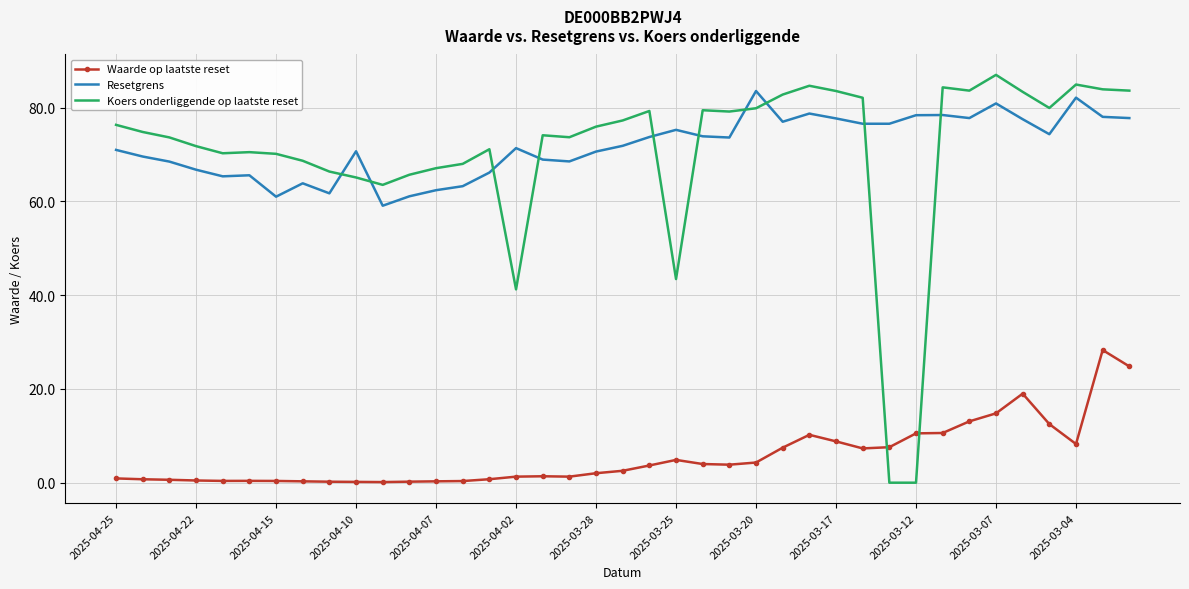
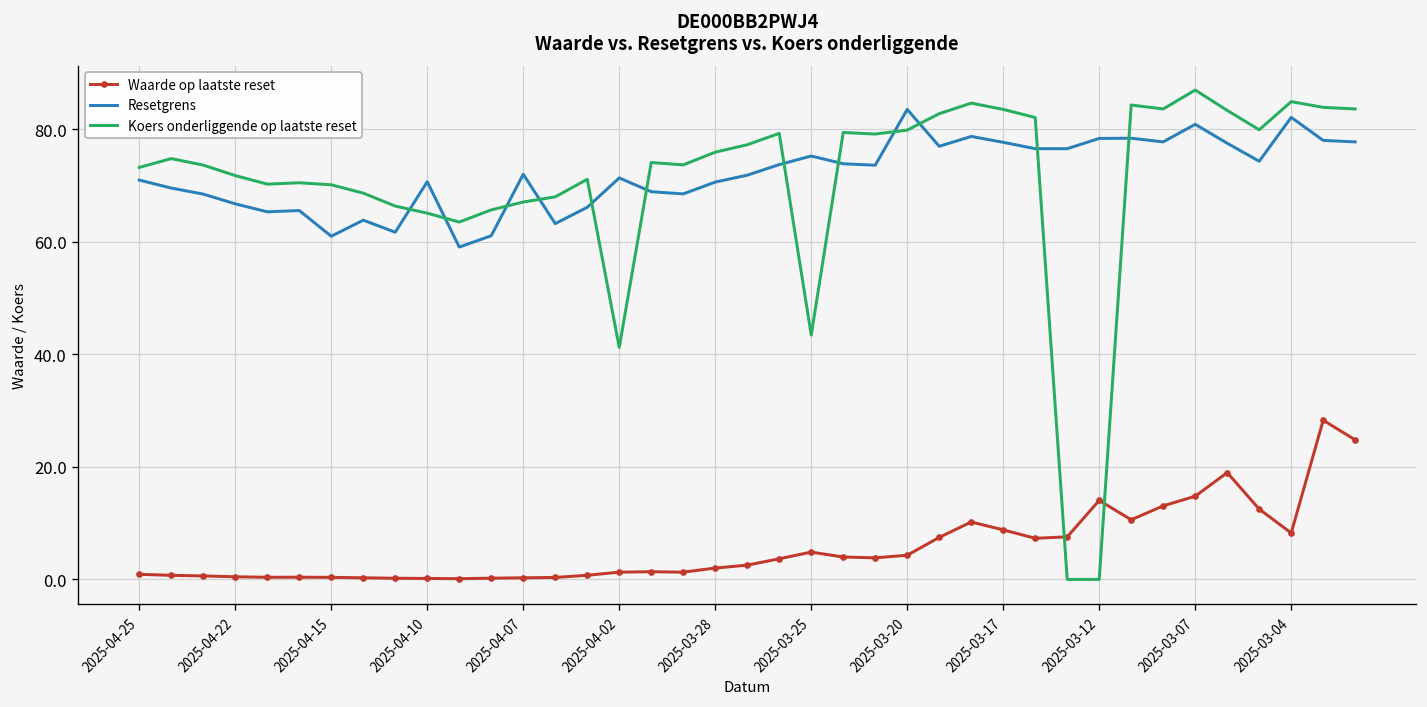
Koers onderliggende op laatste reset, 2025-04-25: 76 -> 73
Resetgrens, 2025-04-07: 62 -> 72
Waarde op laatste reset, 2025-03-12: 11 -> 14
